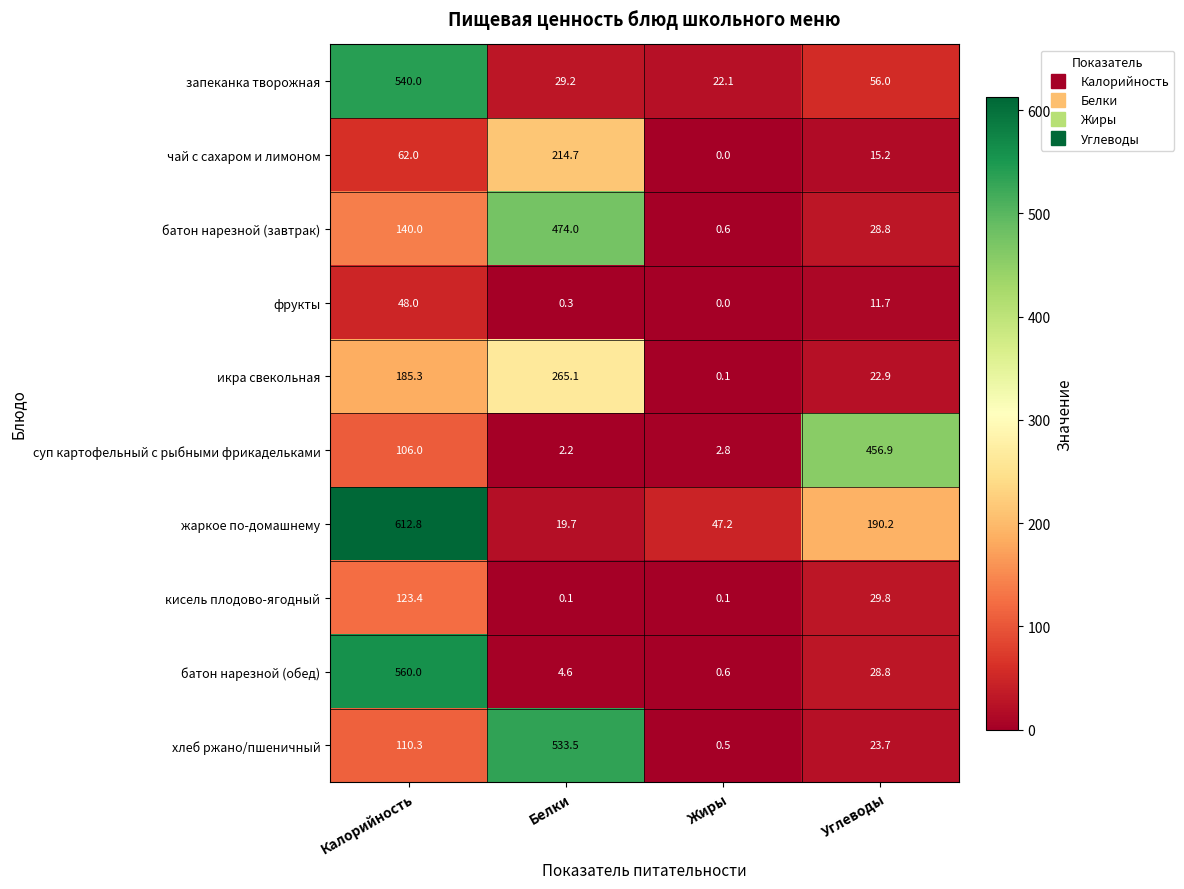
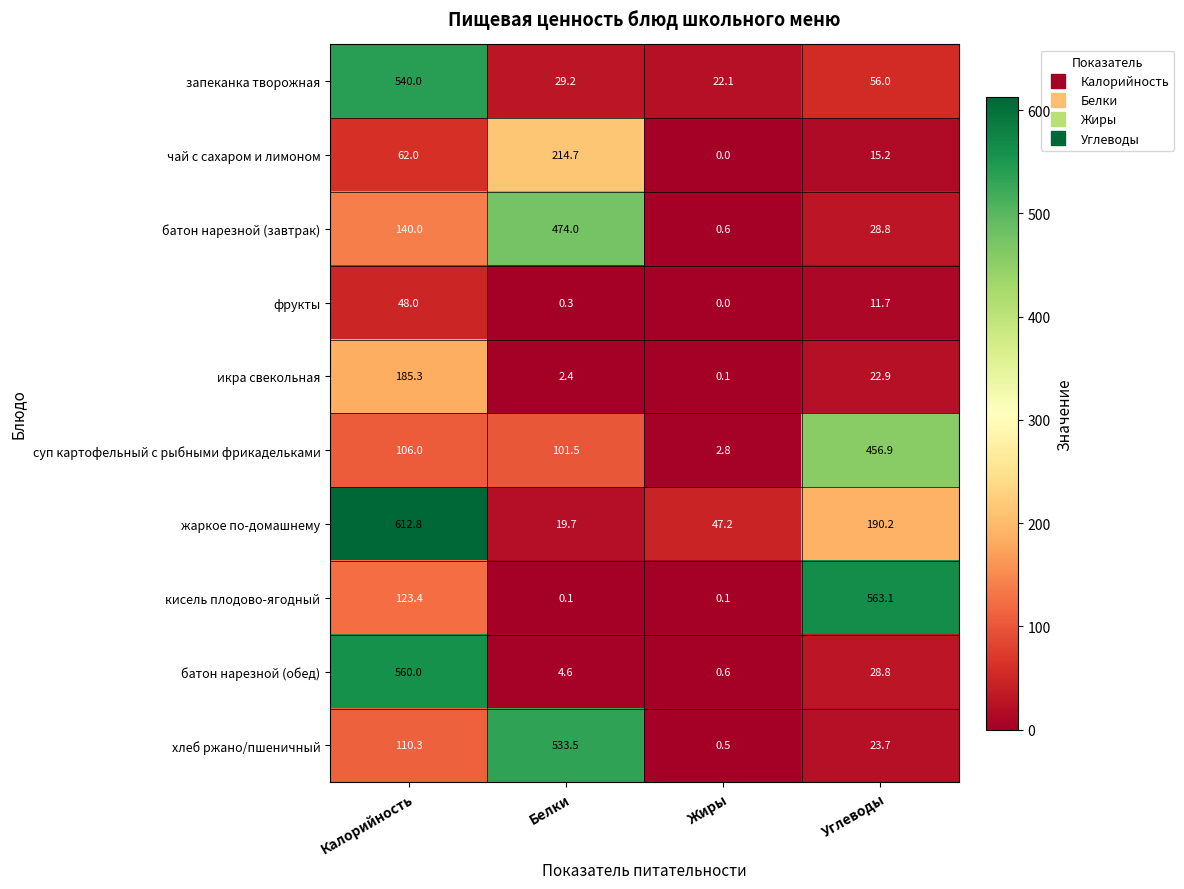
икра свекольная, Белки: 265.1 -> 2.4
суп картофельный с рыбными фрикадельками, Белки: 2.2 -> 101.5
кисель плодово-ягодный, Углеводы: 29.8 -> 563.1
